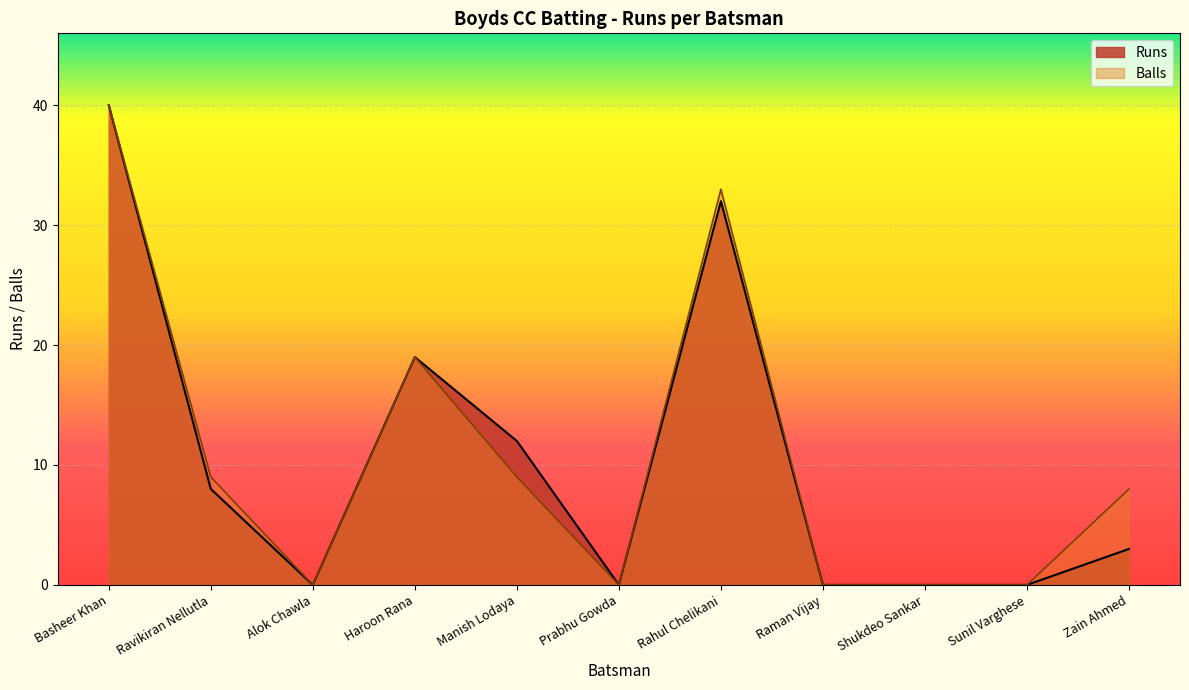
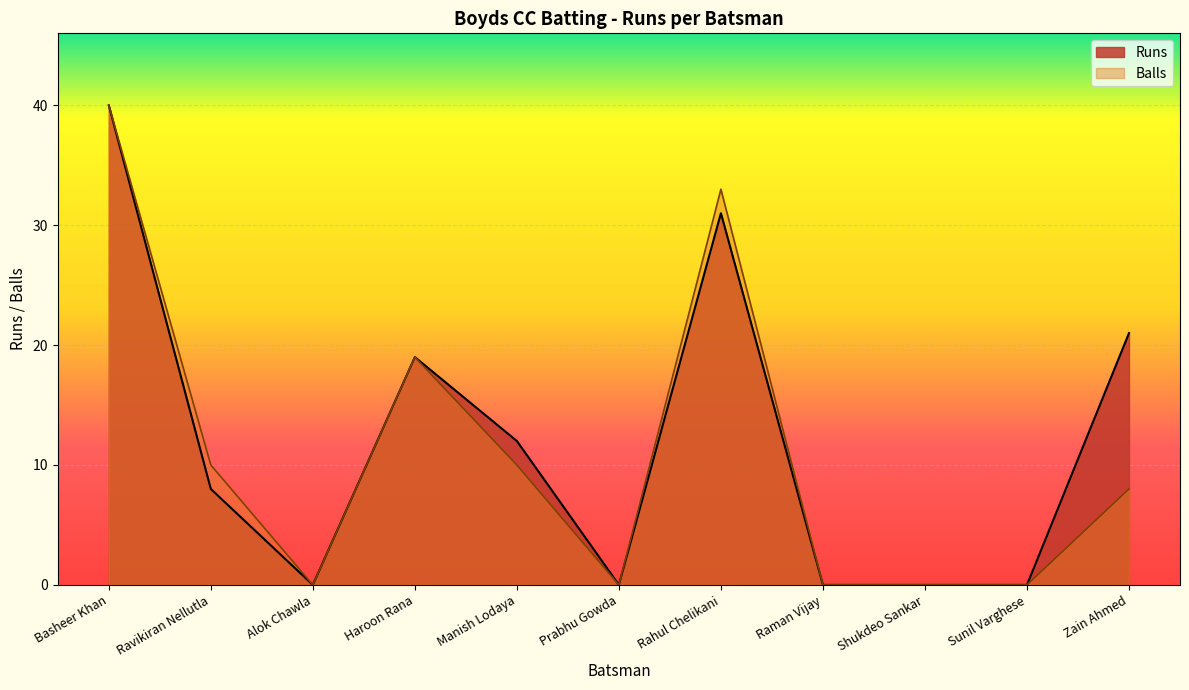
Balls, Ravikiran Nellutla: 9 -> 10
Balls, Manish Lodaya: 9 -> 10
Runs, Rahul Chelikani: 32 -> 31
Runs, Zain Ahmed: 3 -> 21
